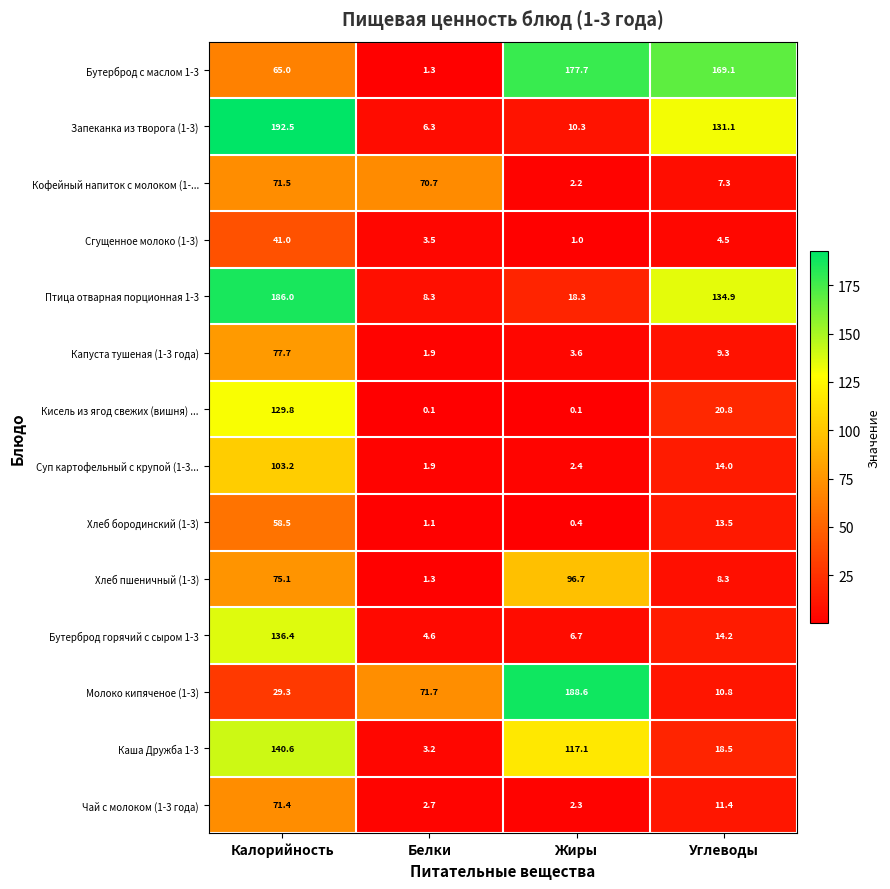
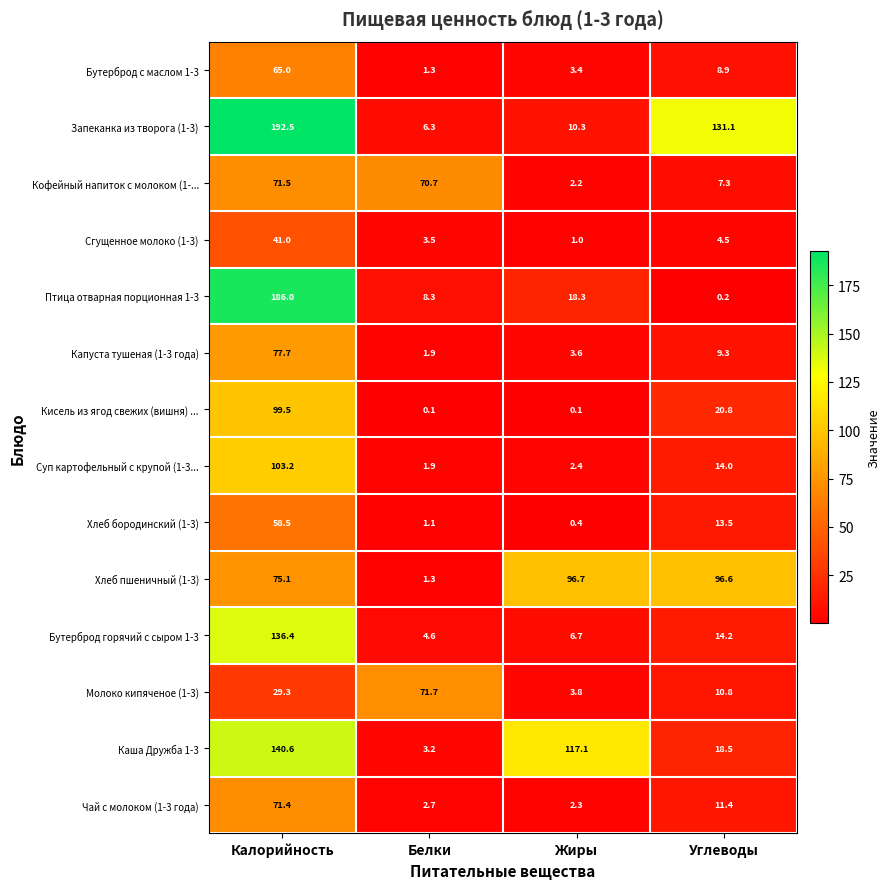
Бутерброд с маслом 1-3, Жиры: 177.7 -> 3.4
Бутерброд с маслом 1-3, Углеводы: 169.1 -> 8.9
Птица отварная порционная 1-3, Углеводы: 134.9 -> 0.2
Кисель из ягод свежих (вишня) ..., Калорийность: 129.8 -> 99.5
Хлеб пшеничный (1-3), Углеводы: 8.3 -> 96.6
Молоко кипяченое (1-3), Жиры: 188.6 -> 3.8
